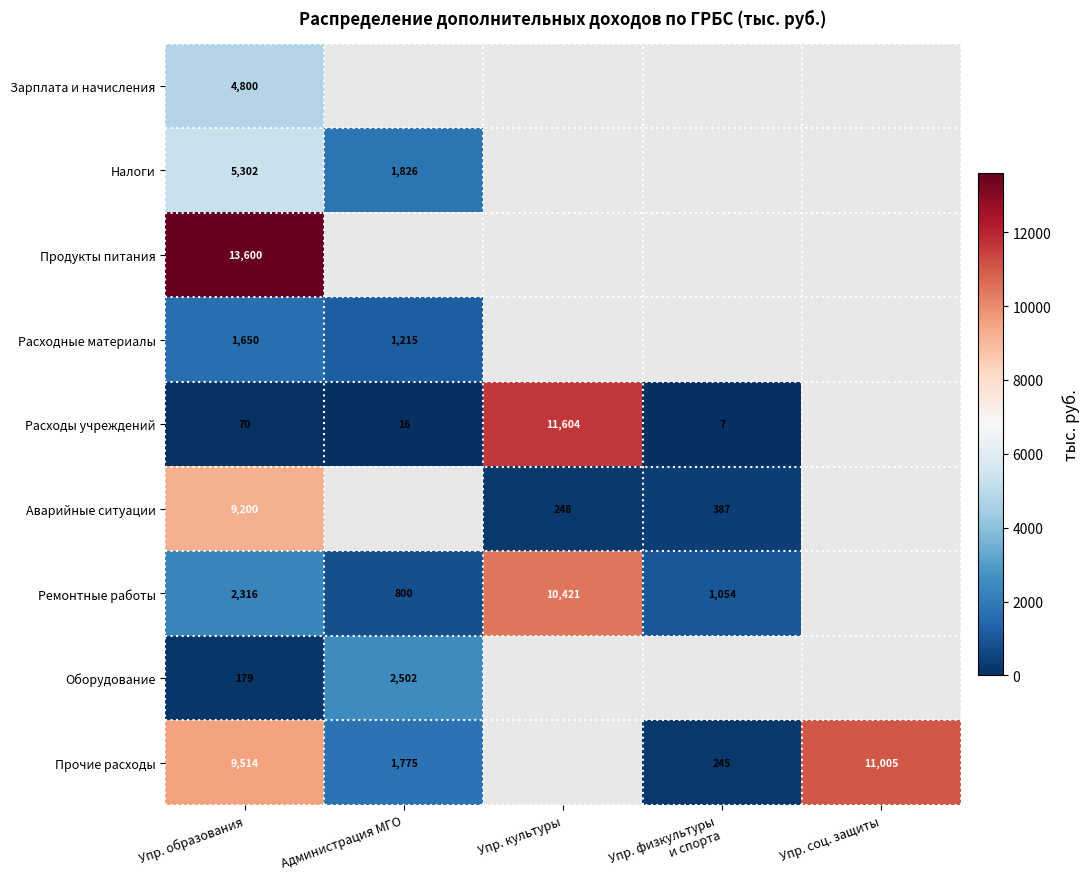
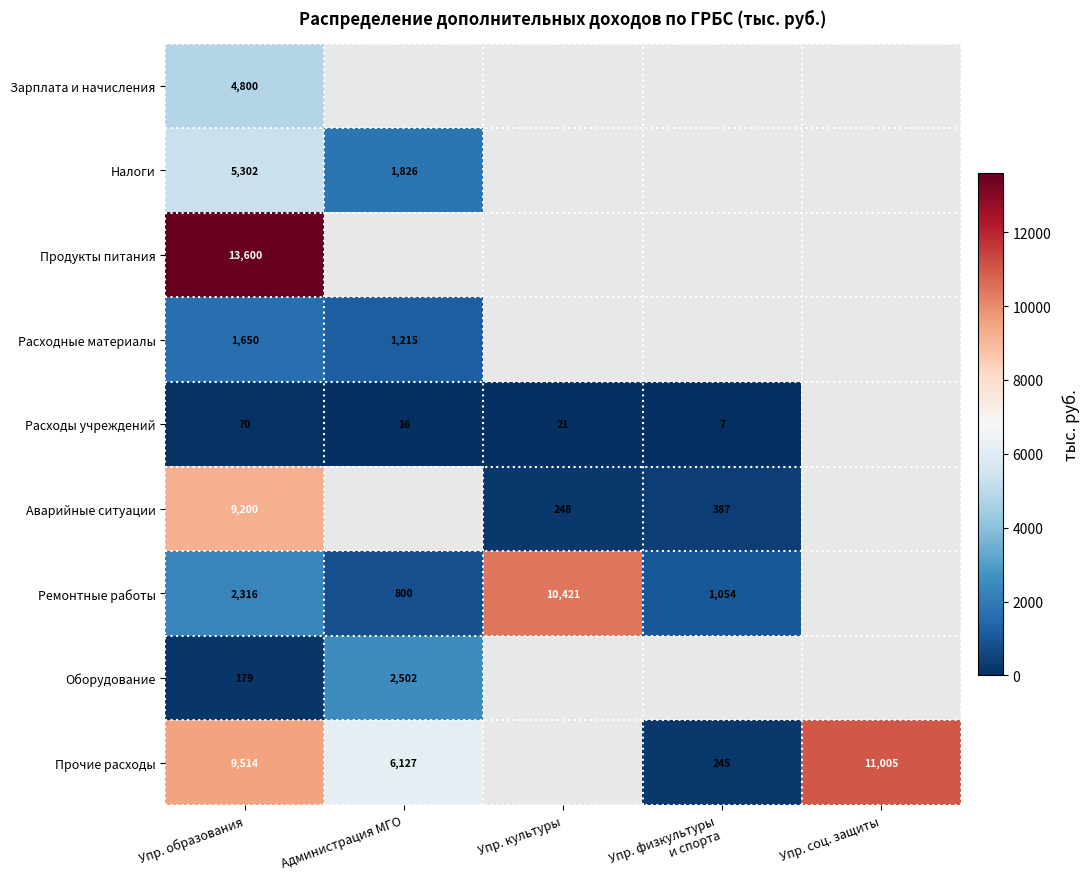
Расходы учреждений, Упр. культуры: 11,604 -> 21
Прочие расходы, Администрация МГО: 1,775 -> 6,127
